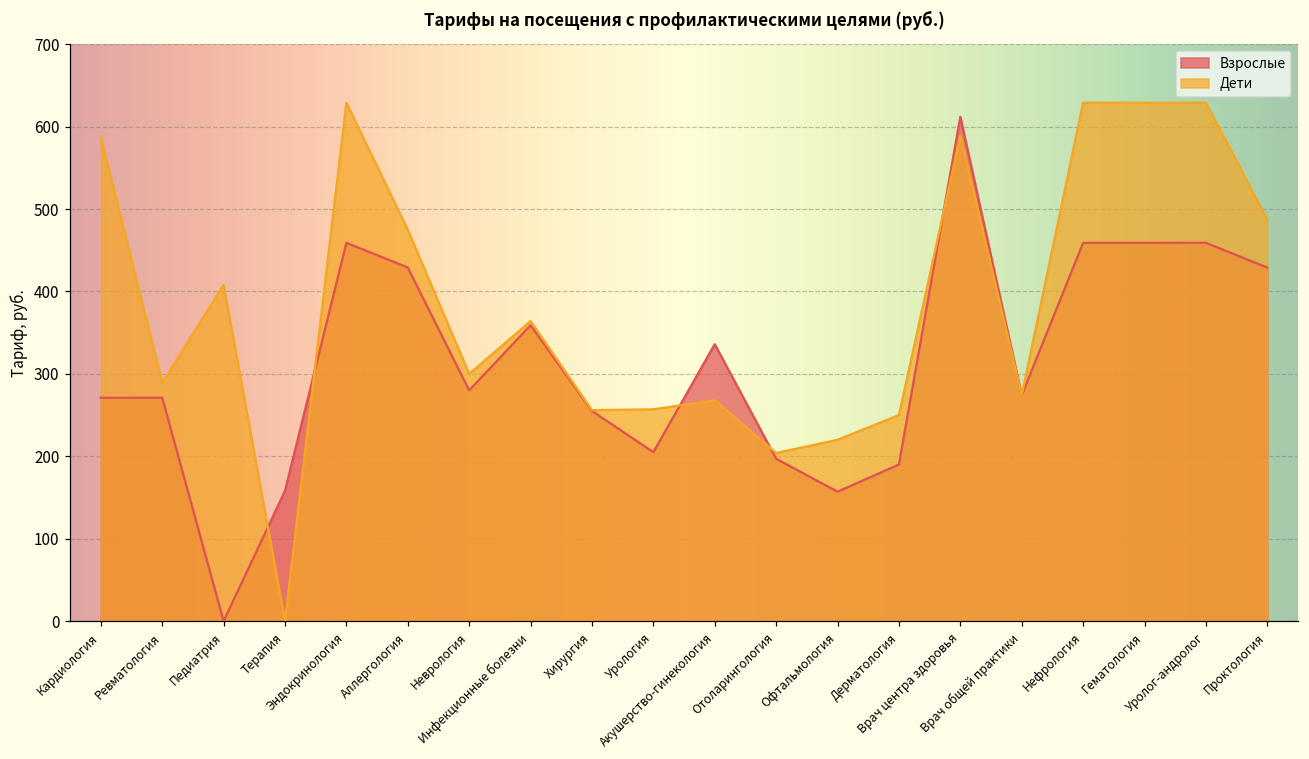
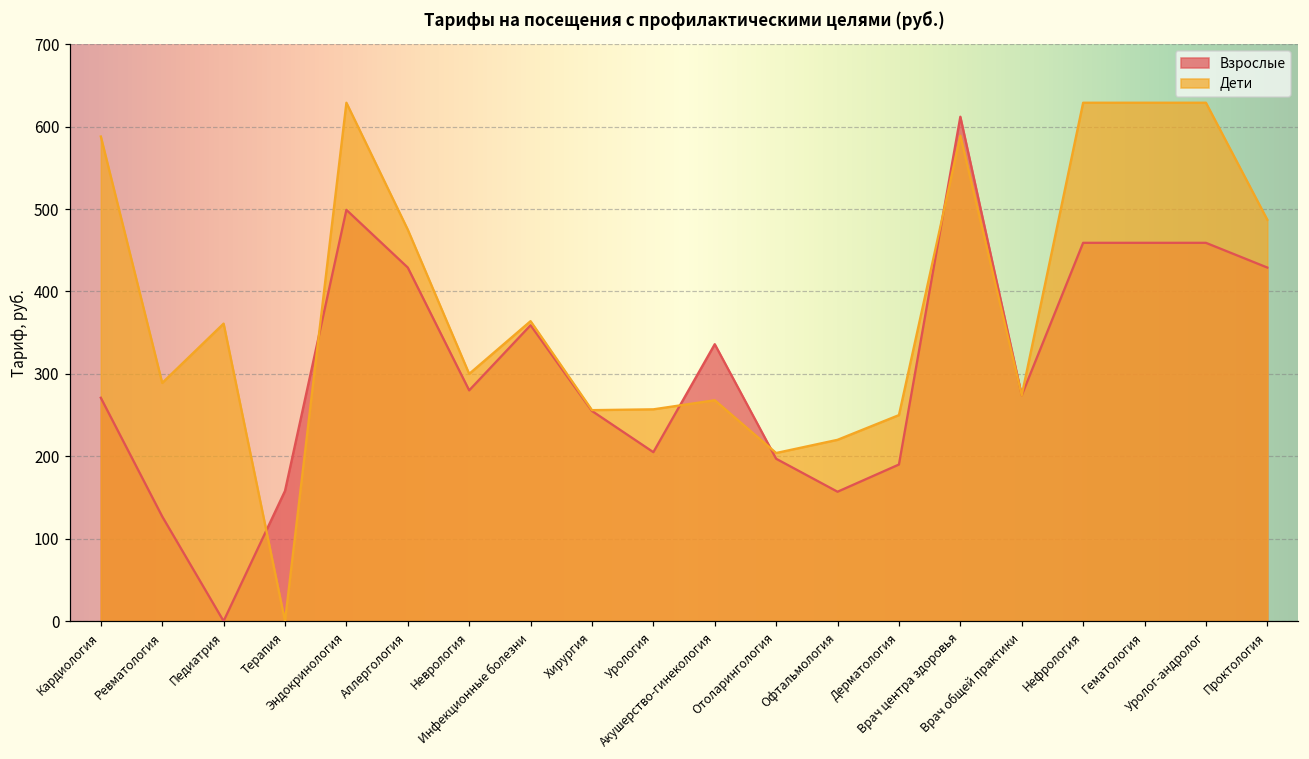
Взрослые, Ревматология: 270 -> 130
Дети, Педиатрия: 410 -> 360
Взрослые, Эндокринология: 460 -> 500
